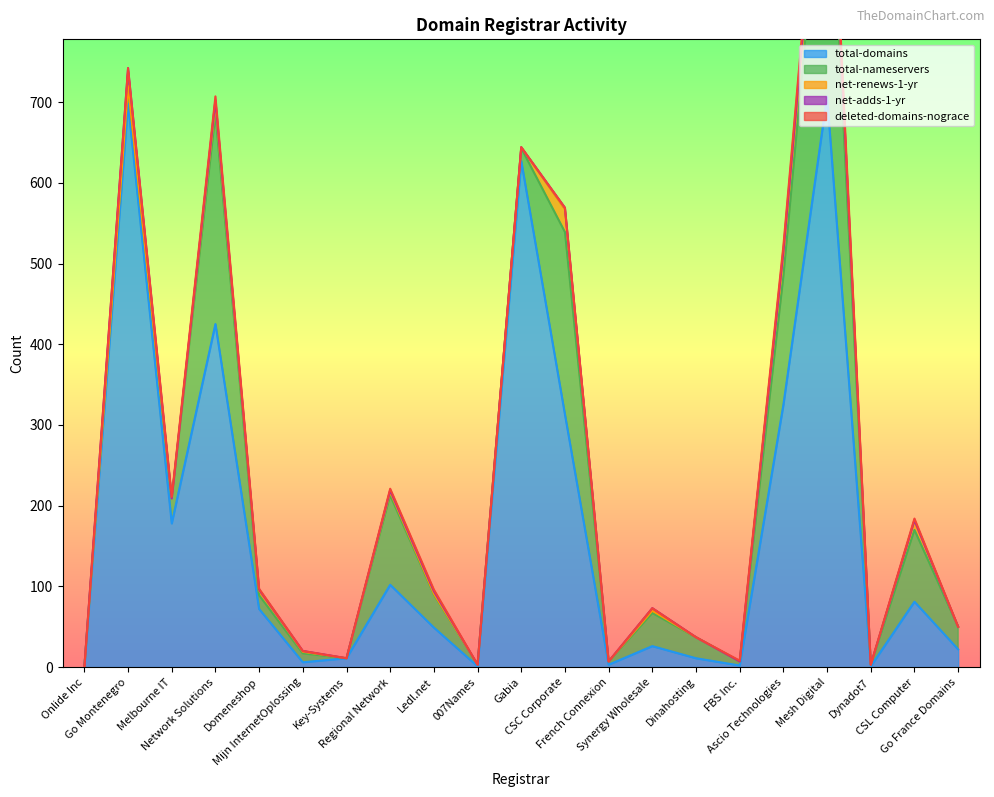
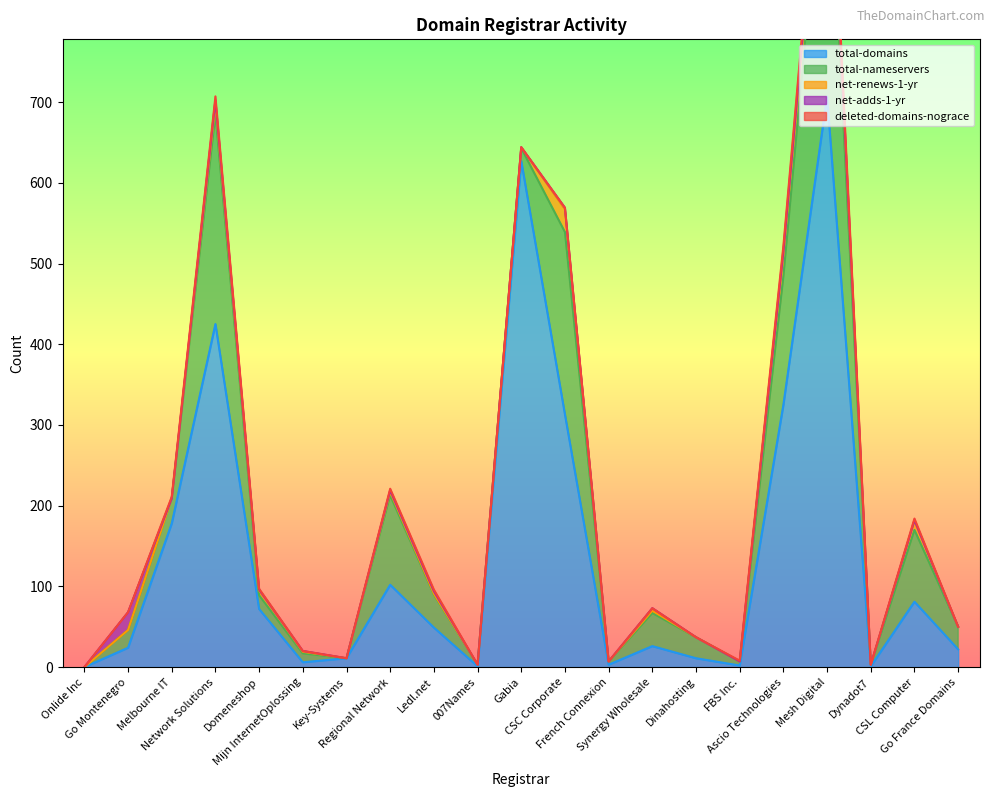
total-domains, Go Montenegro: 700 -> 20
